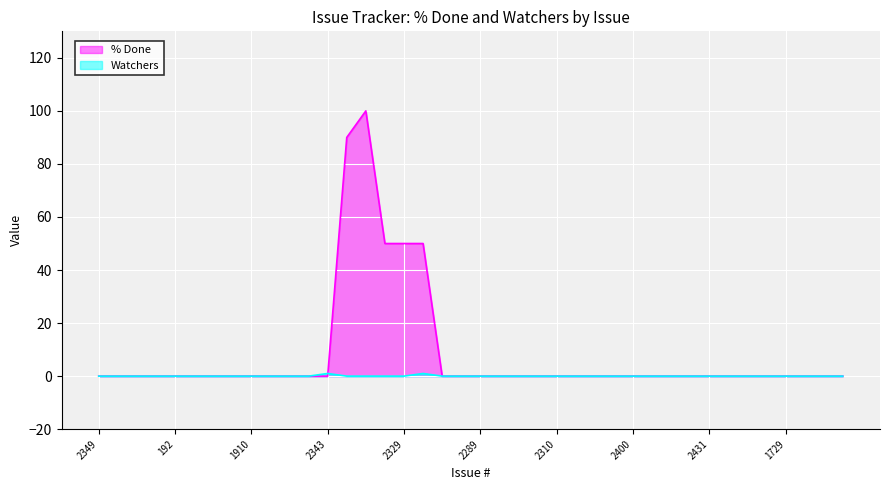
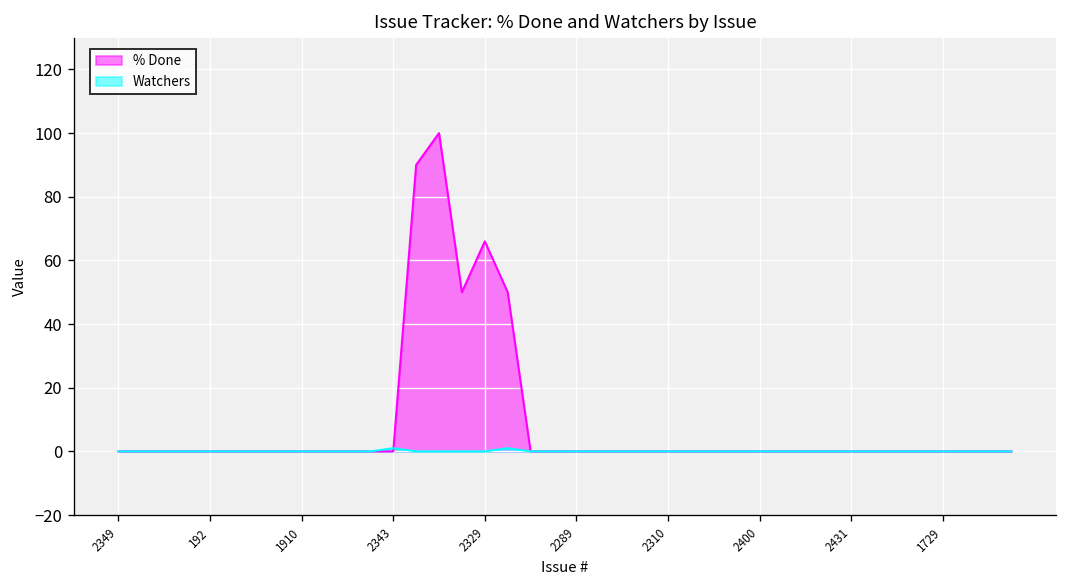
% Done, 2329: 50 -> 66
